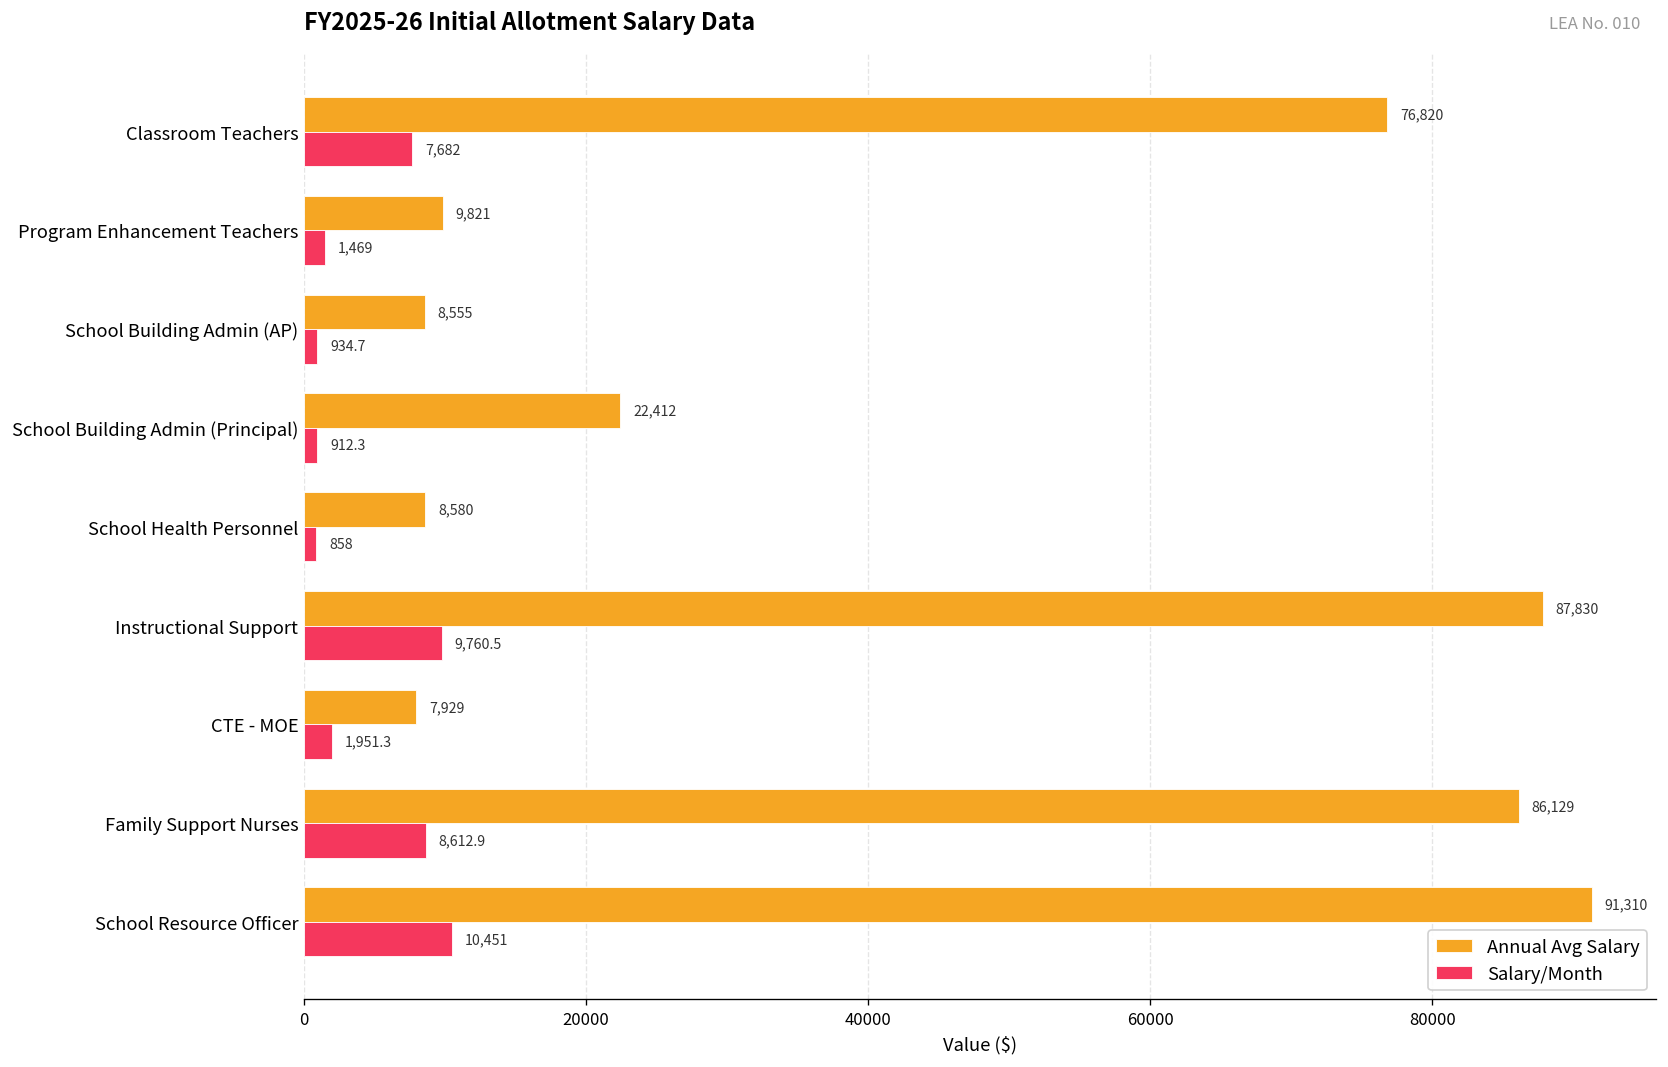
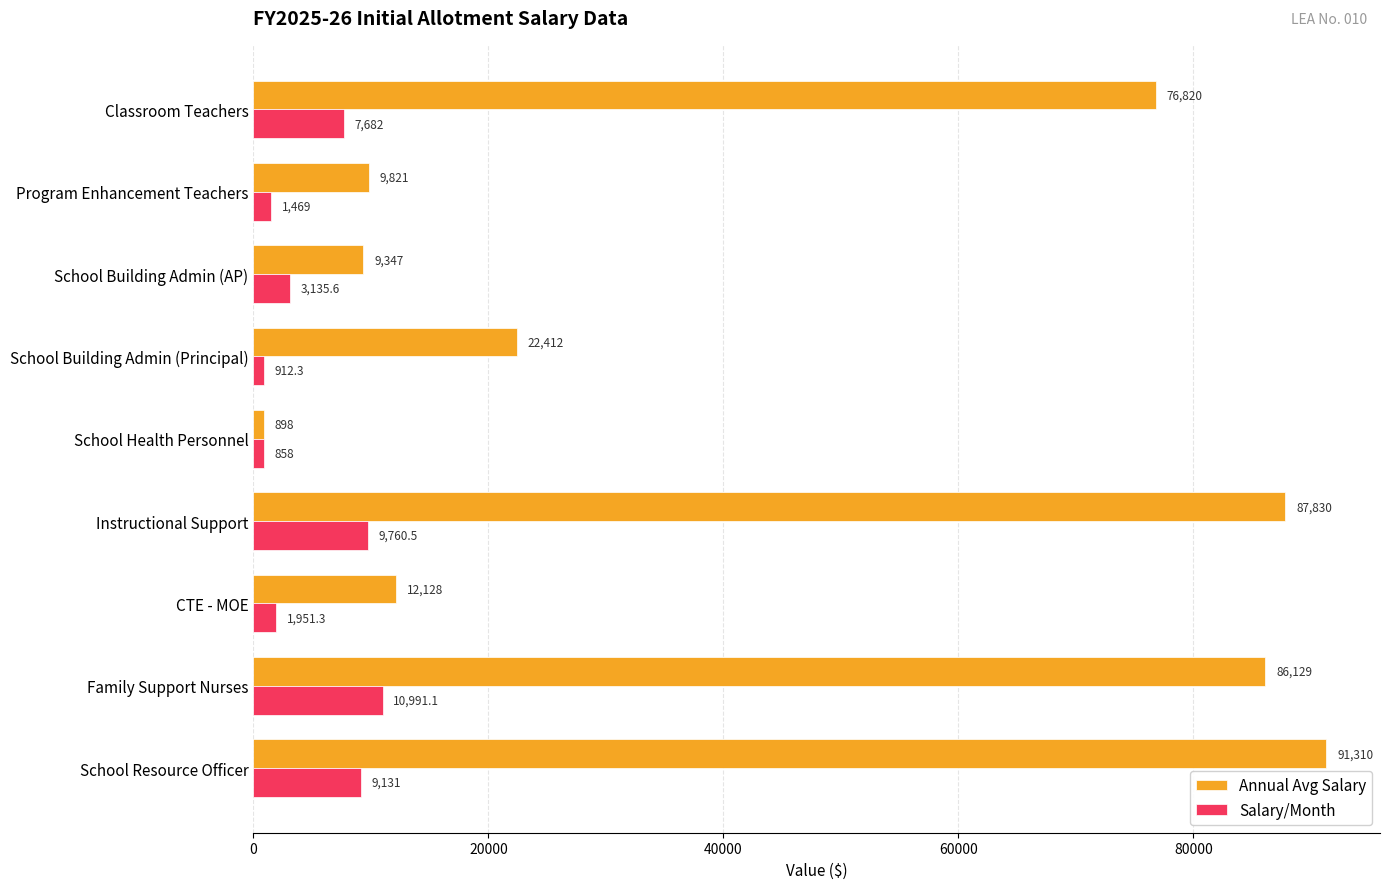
Annual Avg Salary, School Building Admin (AP): 8,555 -> 9,347
Salary/Month, School Building Admin (AP): 934.7 -> 3,135.6
Annual Avg Salary, School Health Personnel: 8,580 -> 898
Annual Avg Salary, CTE - MOE: 7,929 -> 12,128
Salary/Month, Family Support Nurses: 8,612.9 -> 10,991.1
Salary/Month, School Resource Officer: 10,451 -> 9,131
